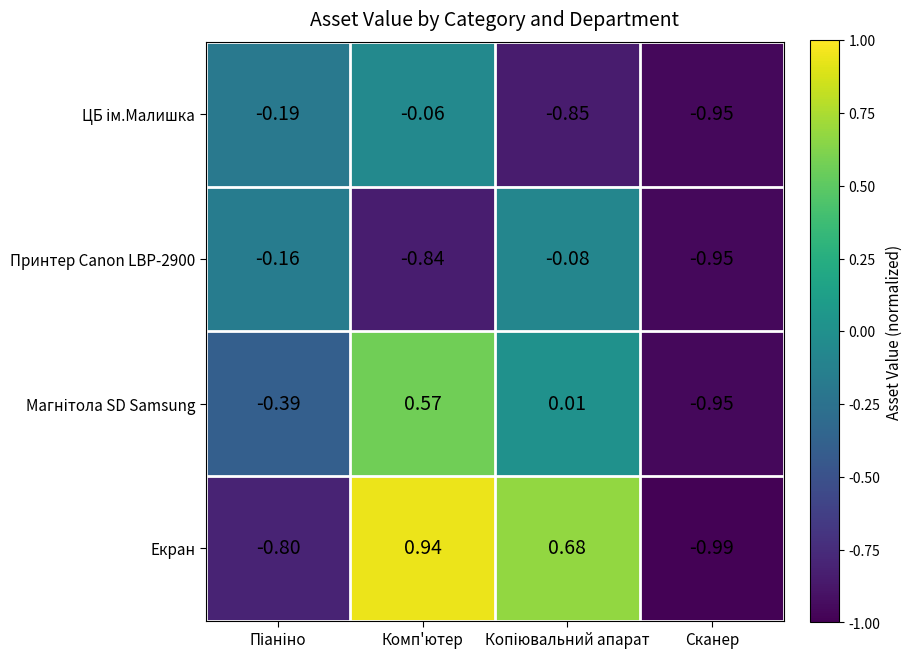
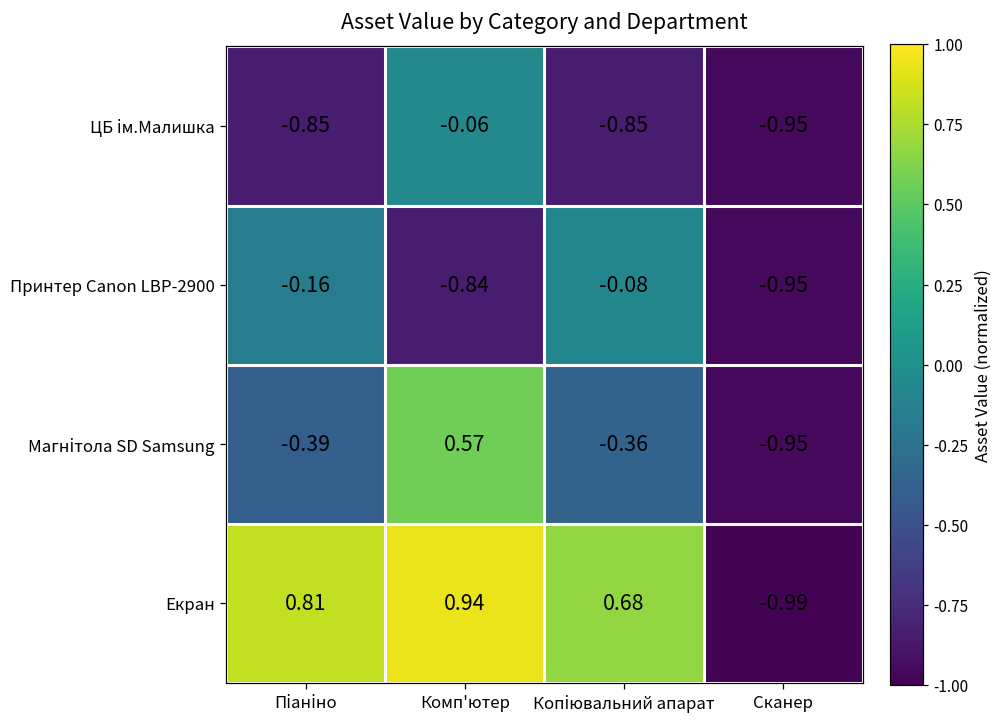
ЦБ ім.Малишка, Піаніно: -0.19 -> -0.85
Магнітола SD Samsung, Копіювальний апарат: 0.01 -> -0.36
Екран, Піаніно: -0.80 -> 0.81
